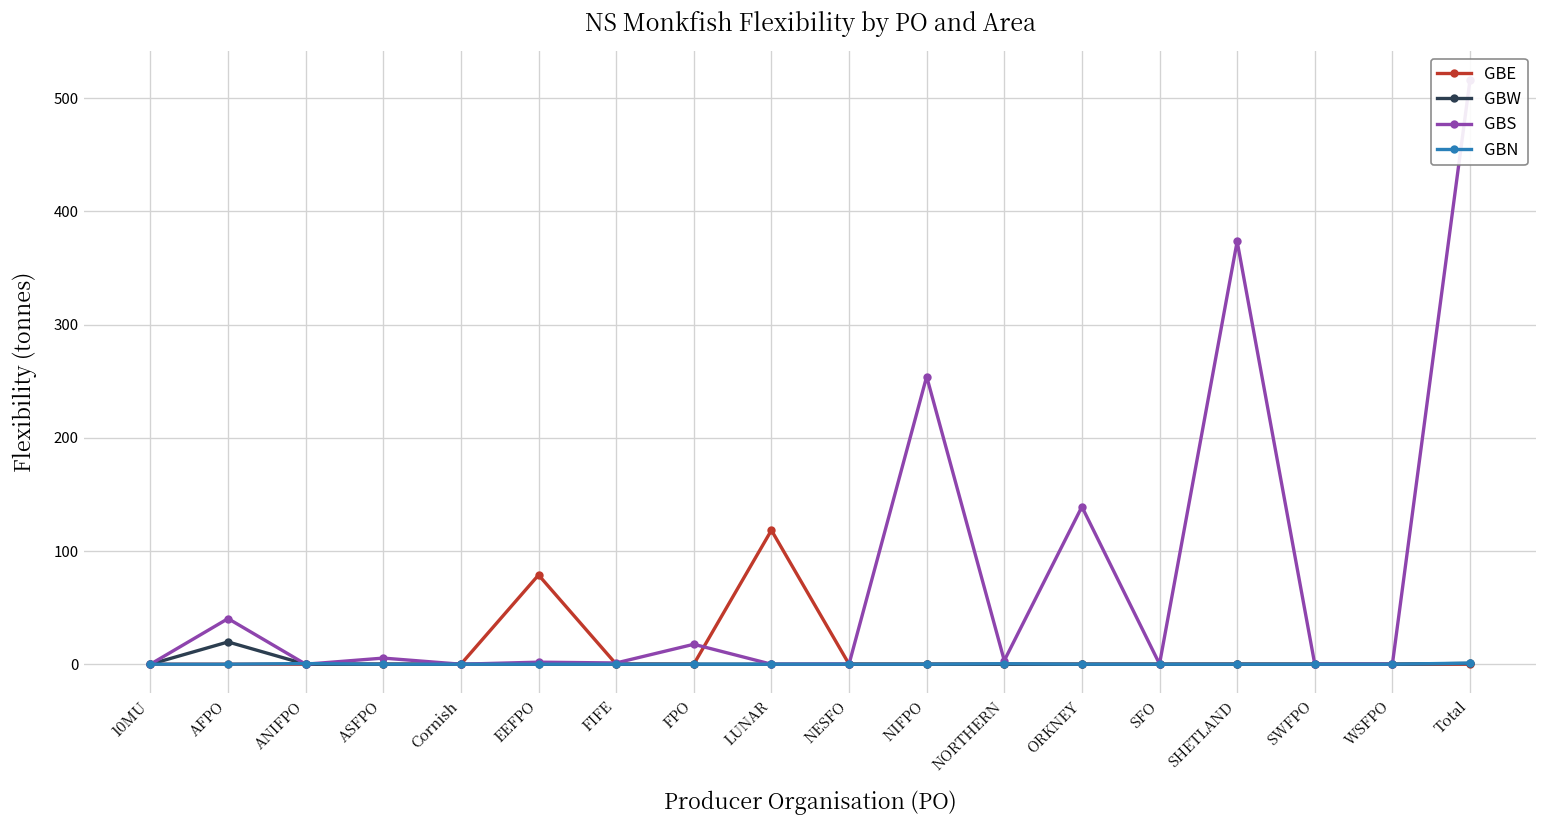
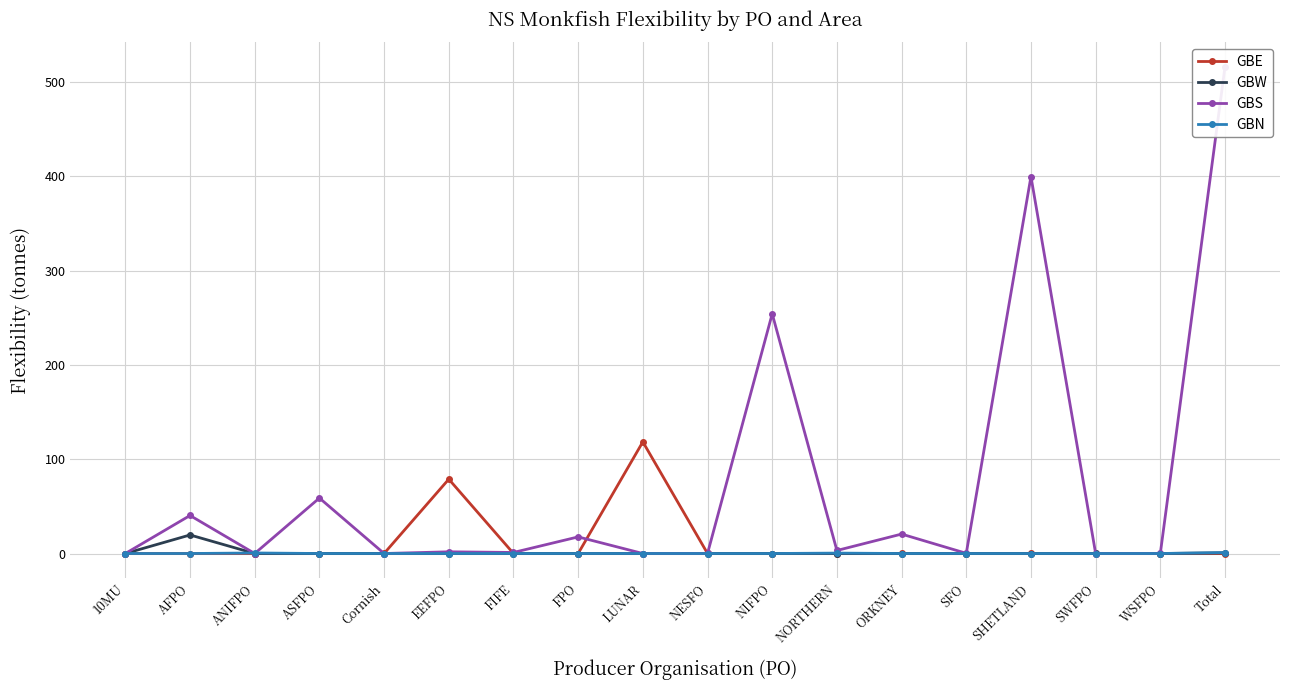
GBS, ASFPO: 10 -> 60
GBS, ORKNEY: 140 -> 20
GBS, SHETLAND: 370 -> 400
